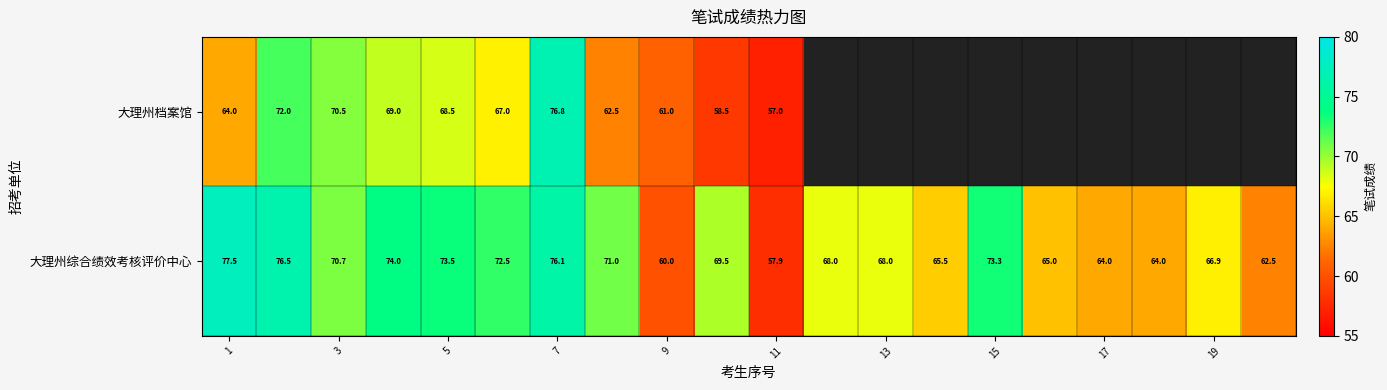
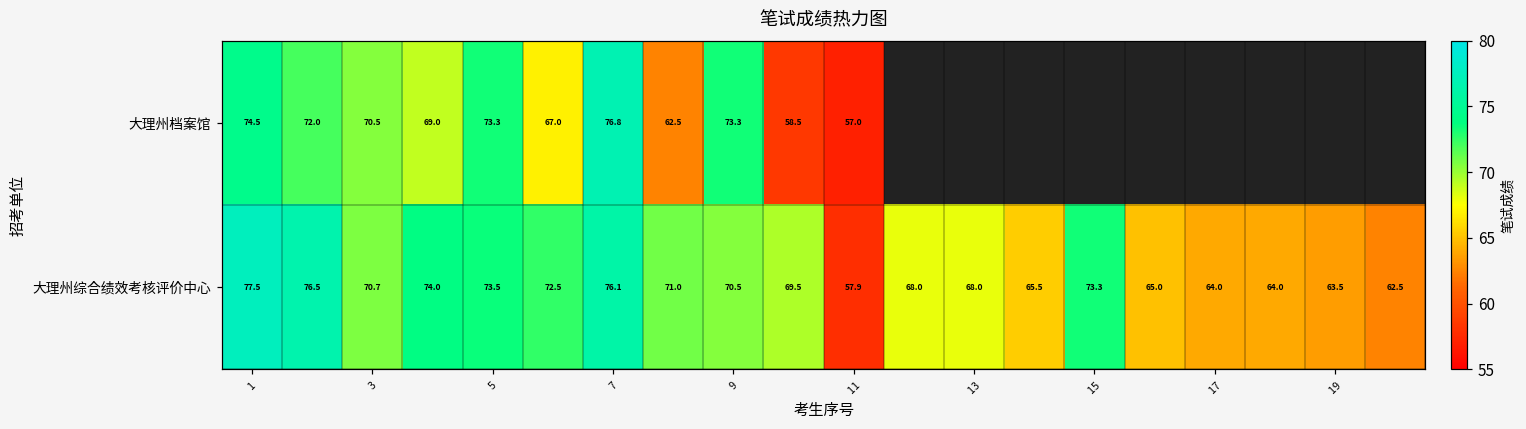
大理州档案馆, 1: 64.0 -> 74.5
大理州档案馆, 5: 68.5 -> 73.3
大理州档案馆, 9: 61.0 -> 73.3
大理州综合绩效考核评价中心, 9: 60.0 -> 70.5
大理州综合绩效考核评价中心, 19: 66.9 -> 63.5
